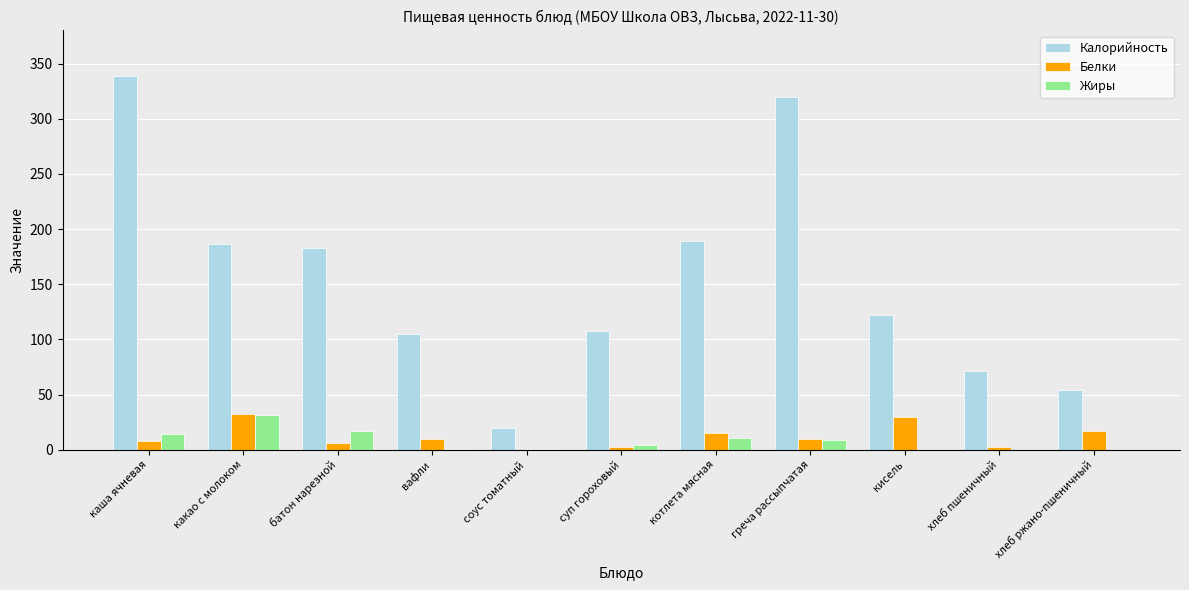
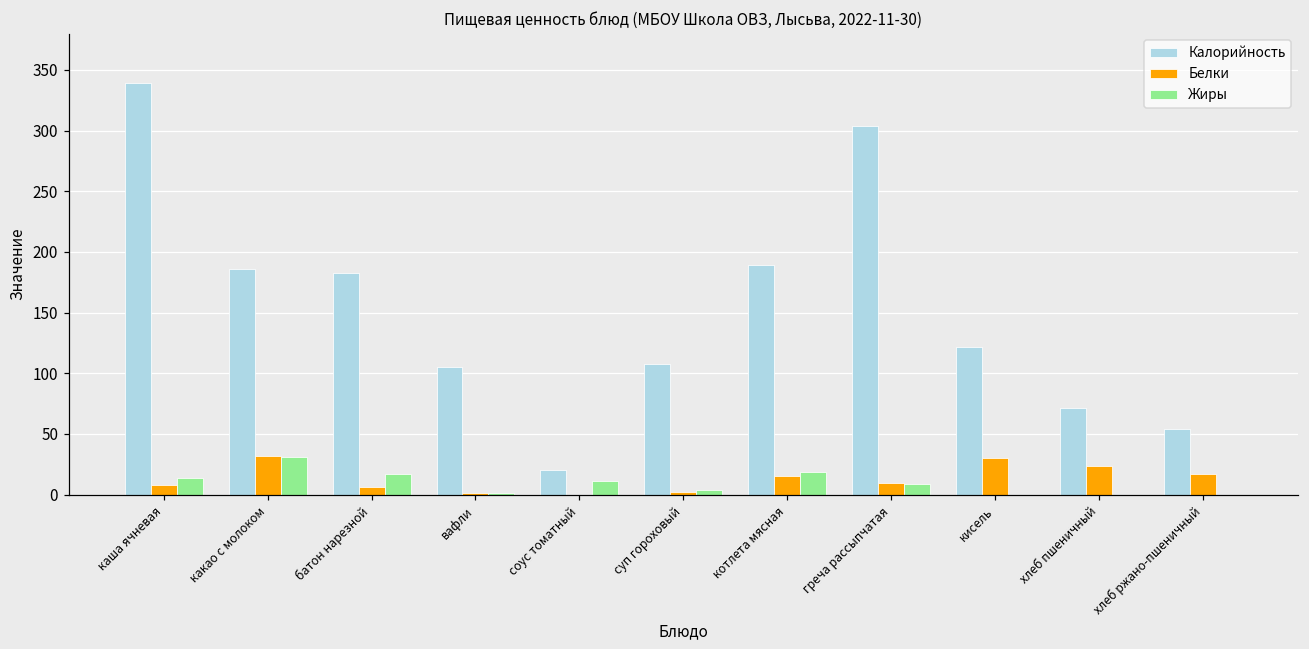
Белки, вафли: 10 -> 1
Жиры, соус томатный: 1 -> 11
Жиры, котлета мясная: 11 -> 19
Калорийность, греча рассыпчатая: 320 -> 304
Белки, хлеб пшеничный: 2 -> 24
